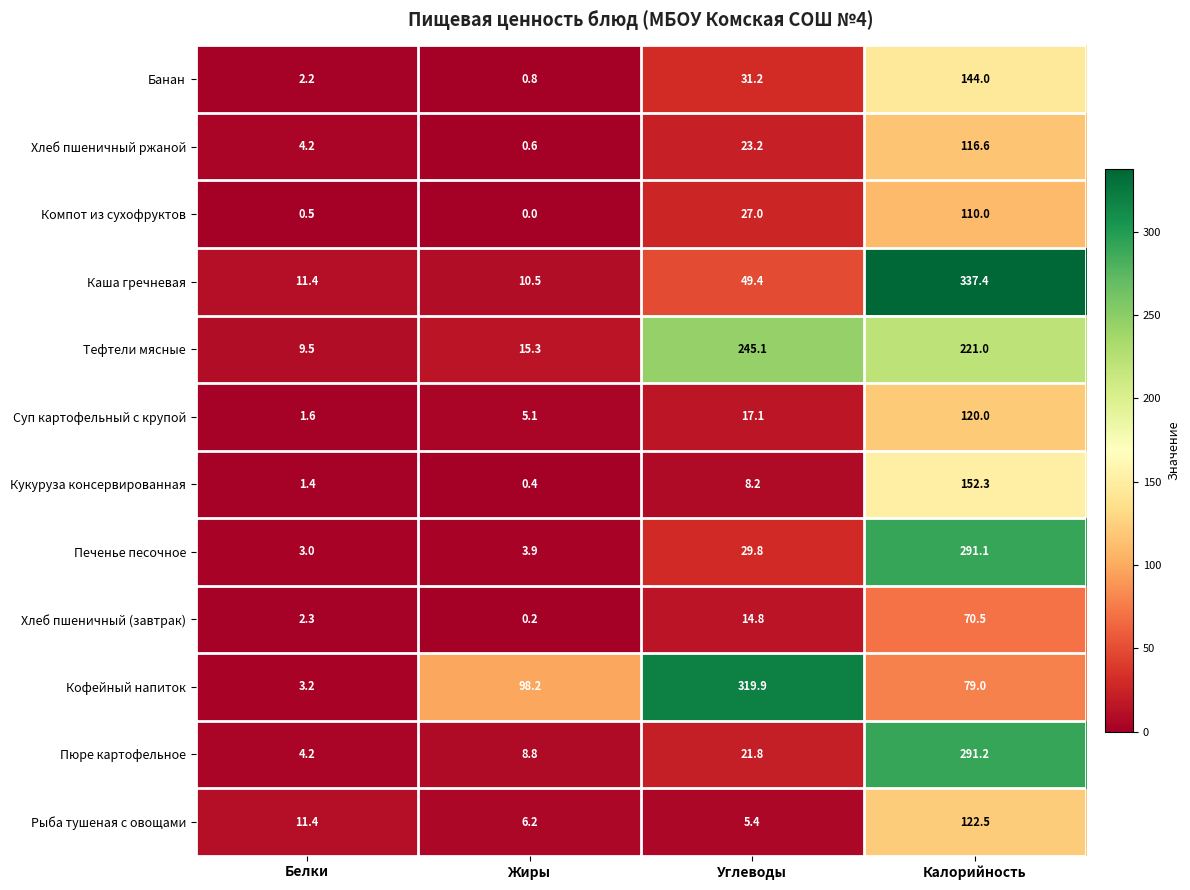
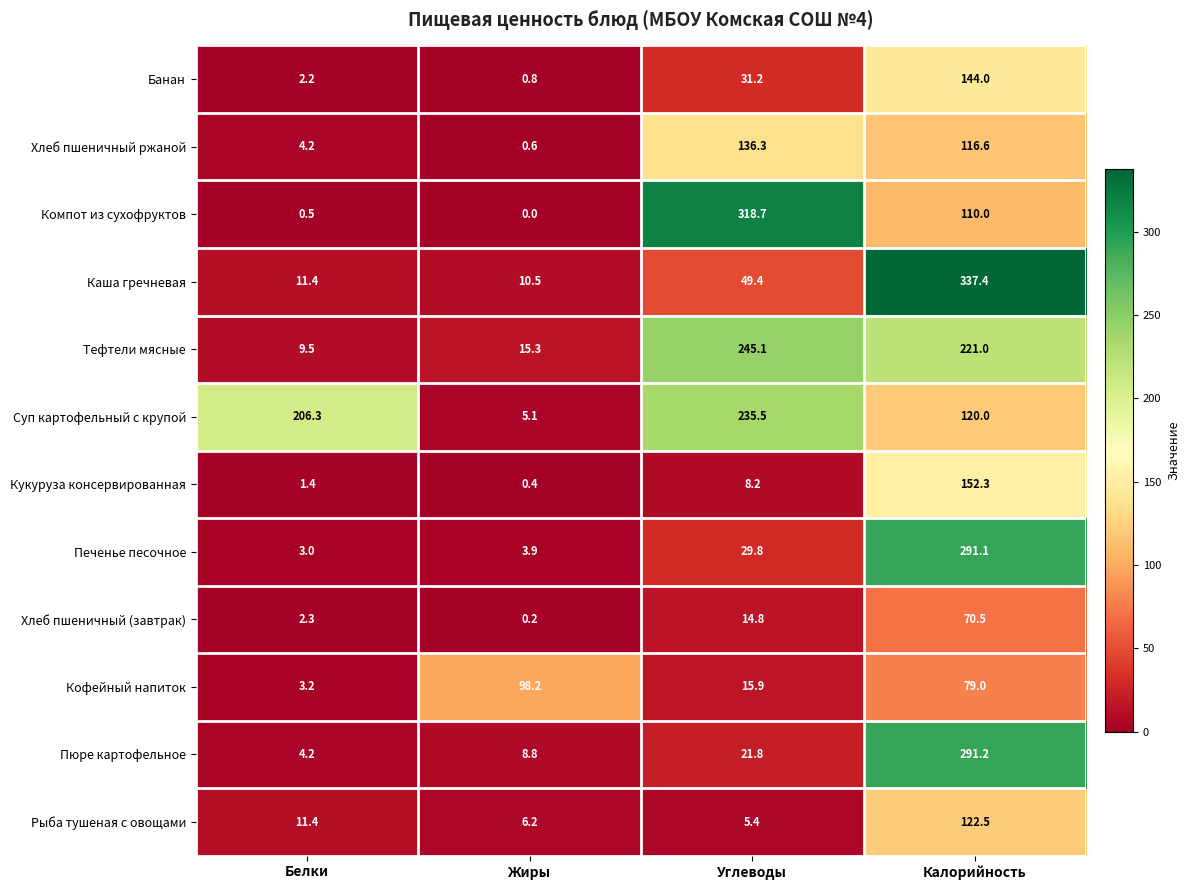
Хлеб пшеничный ржаной, Углеводы: 23.2 -> 136.3
Компот из сухофруктов, Углеводы: 27.0 -> 318.7
Суп картофельный с крупой, Белки: 1.6 -> 206.3
Суп картофельный с крупой, Углеводы: 17.1 -> 235.5
Кофейный напиток, Углеводы: 319.9 -> 15.9
